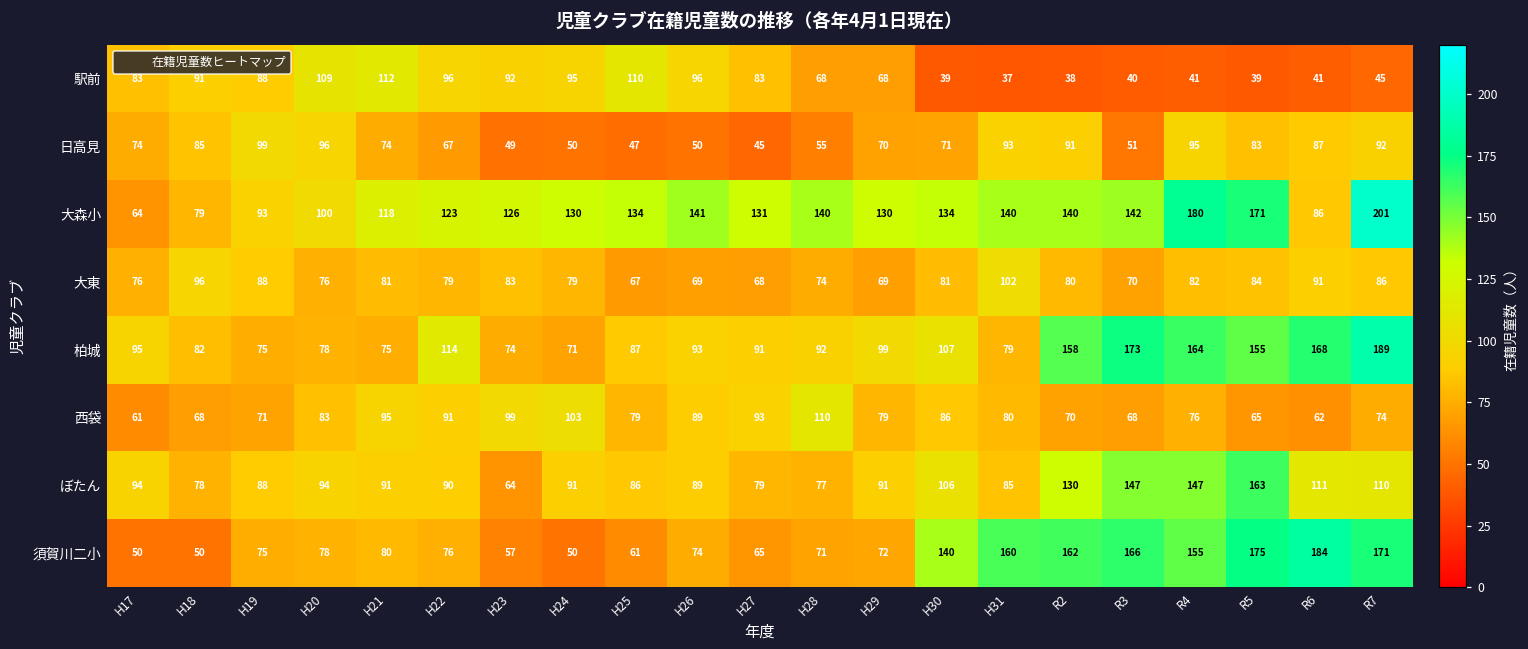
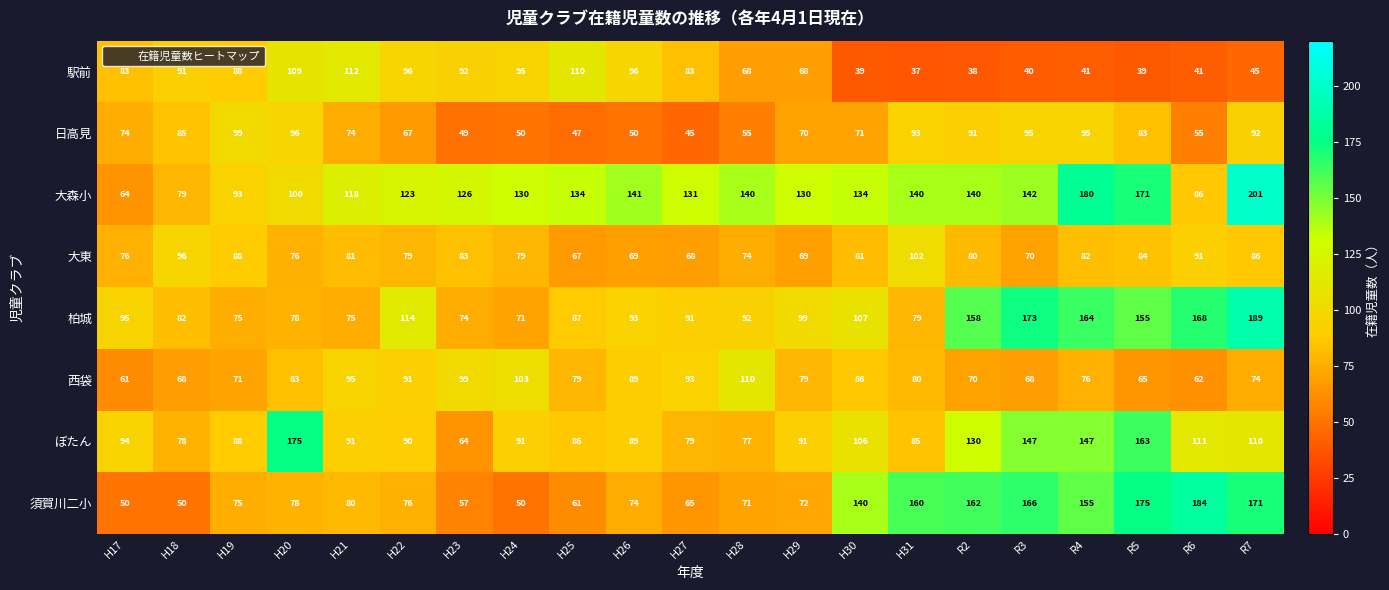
日高見, R3: 51 -> 95
日高見, R6: 87 -> 55
ぼたん, H20: 94 -> 175
